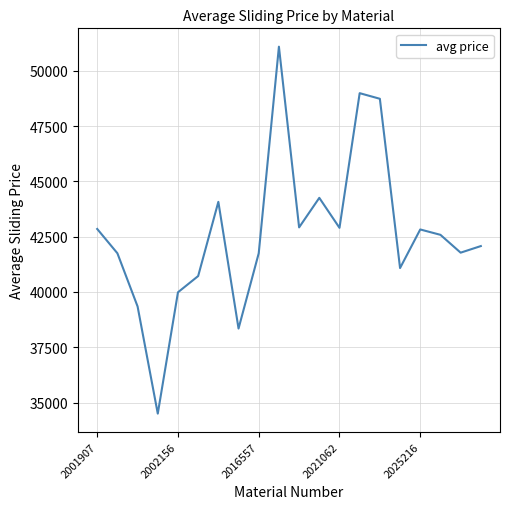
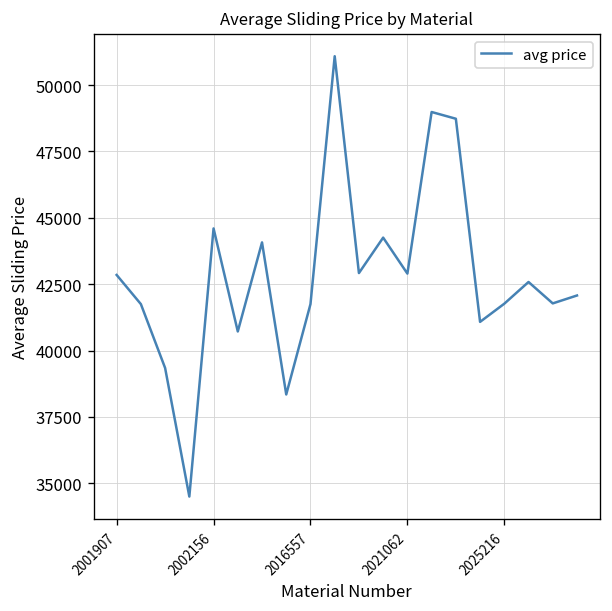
2002156: 40000 -> 44600
2025216: 42800 -> 41800
